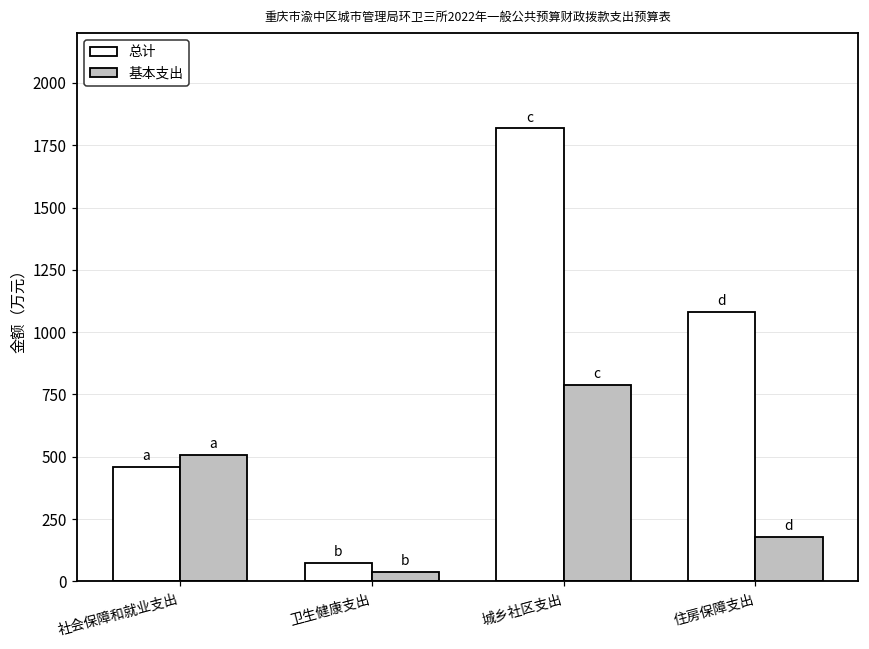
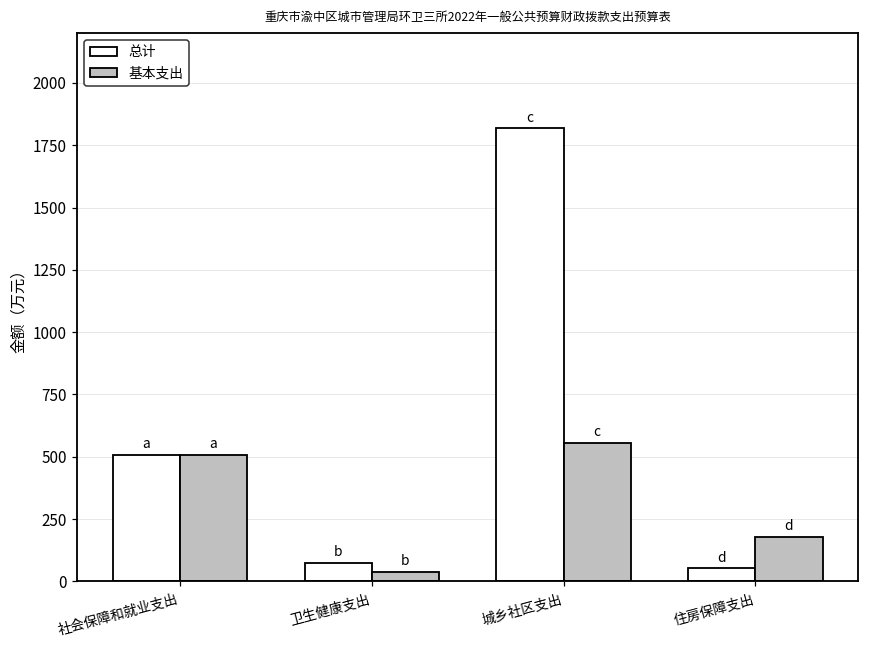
总计, 社会保障和就业支出: 460 -> 510
基本支出, 城乡社区支出: 790 -> 550
总计, 住房保障支出: 1080 -> 50
